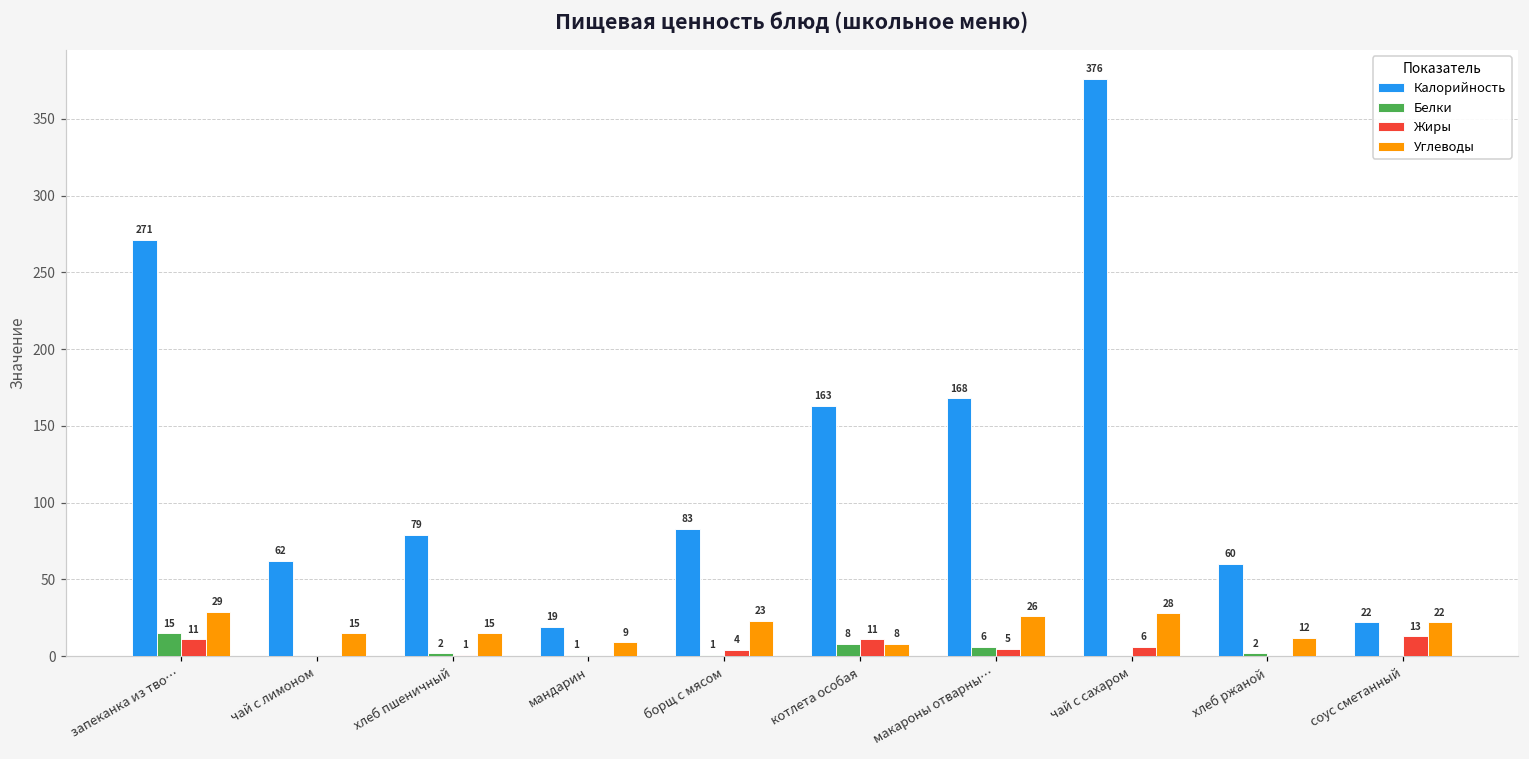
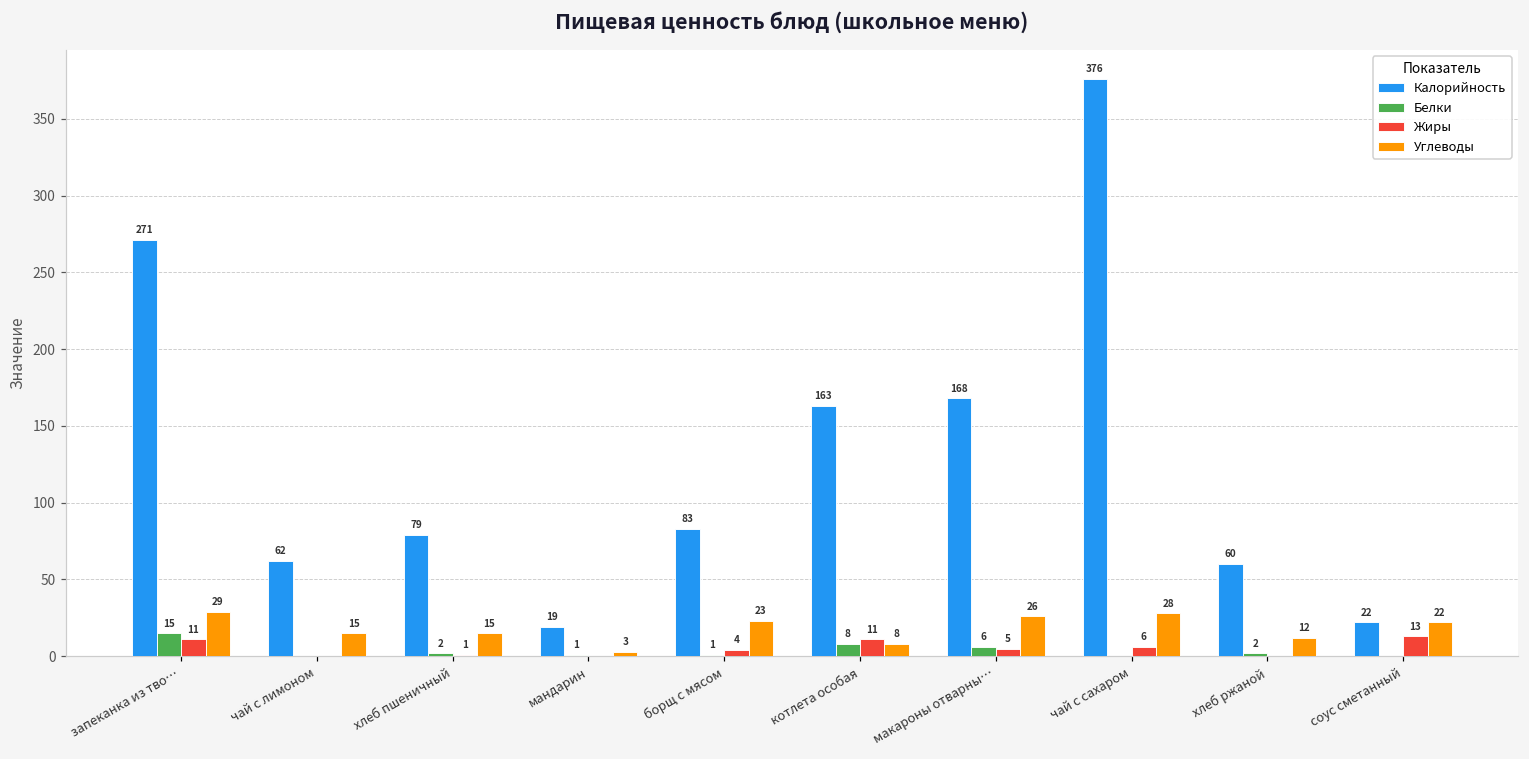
Углеводы, мандарин: 9 -> 3
